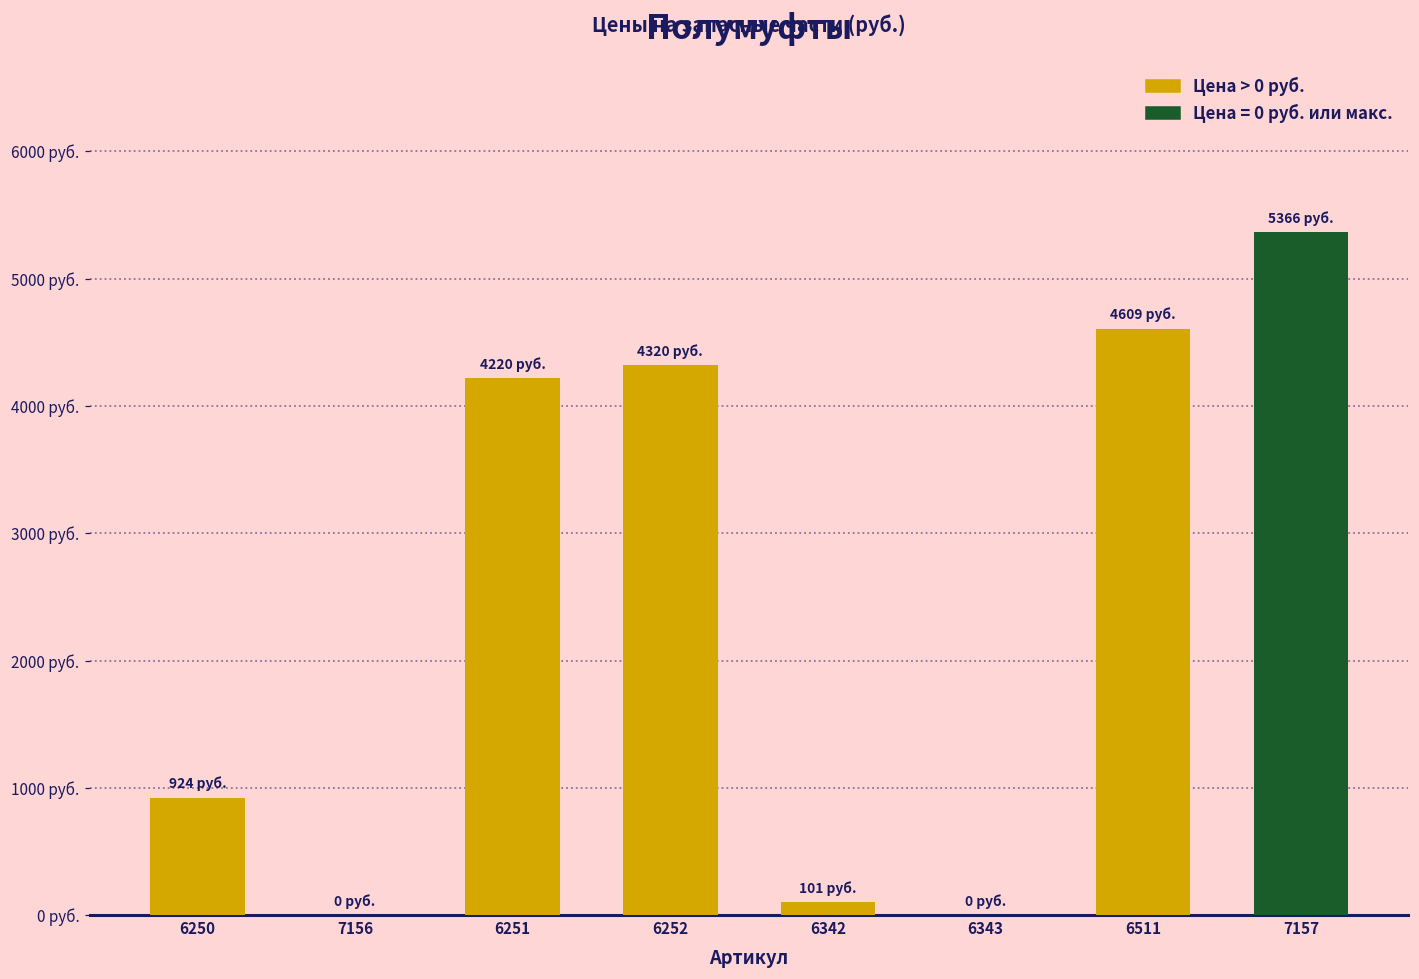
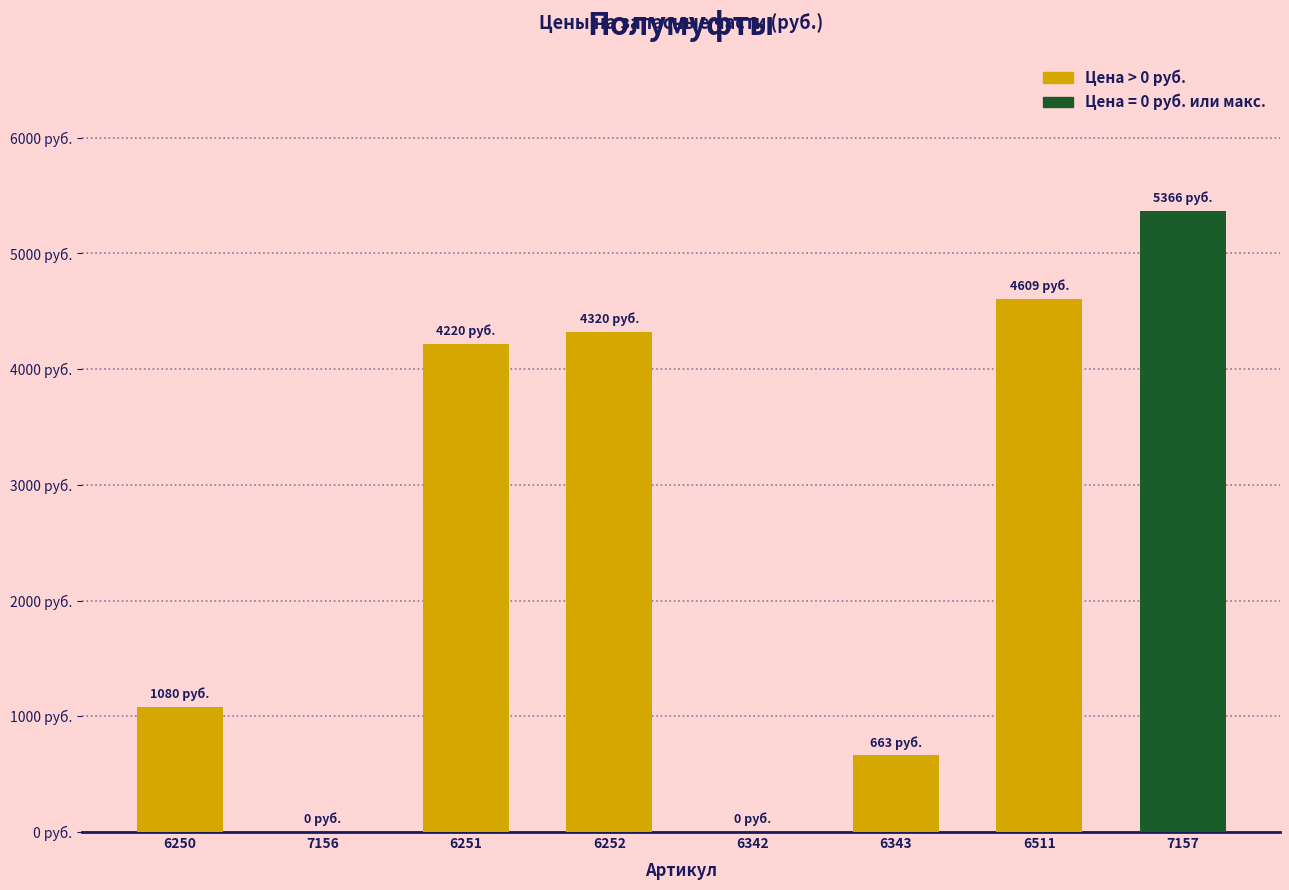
6250: 924 -> 1080
6342: 101 -> 0
6343: 0 -> 663
